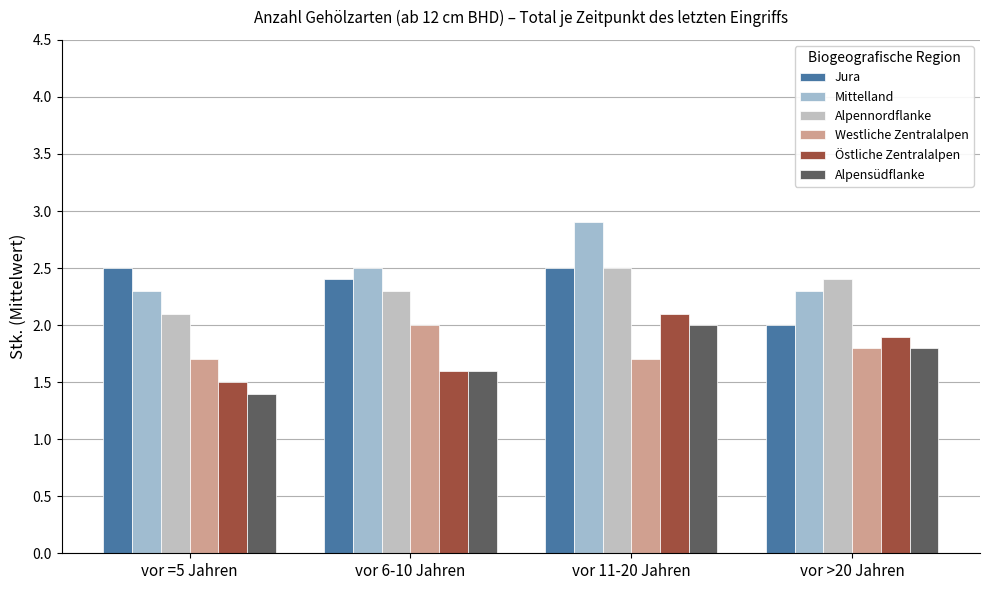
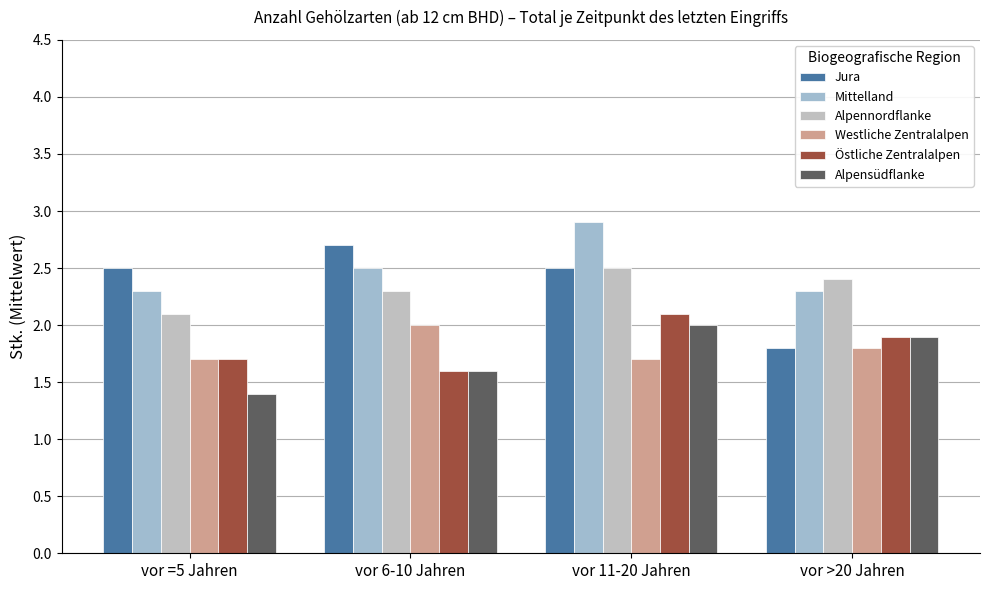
Östliche Zentralalpen, vor =5 Jahren: 1.5 -> 1.7
Jura, vor 6-10 Jahren: 2.4 -> 2.7
Jura, vor >20 Jahren: 2.0 -> 1.8
Alpensüdflanke, vor >20 Jahren: 1.8 -> 1.9
